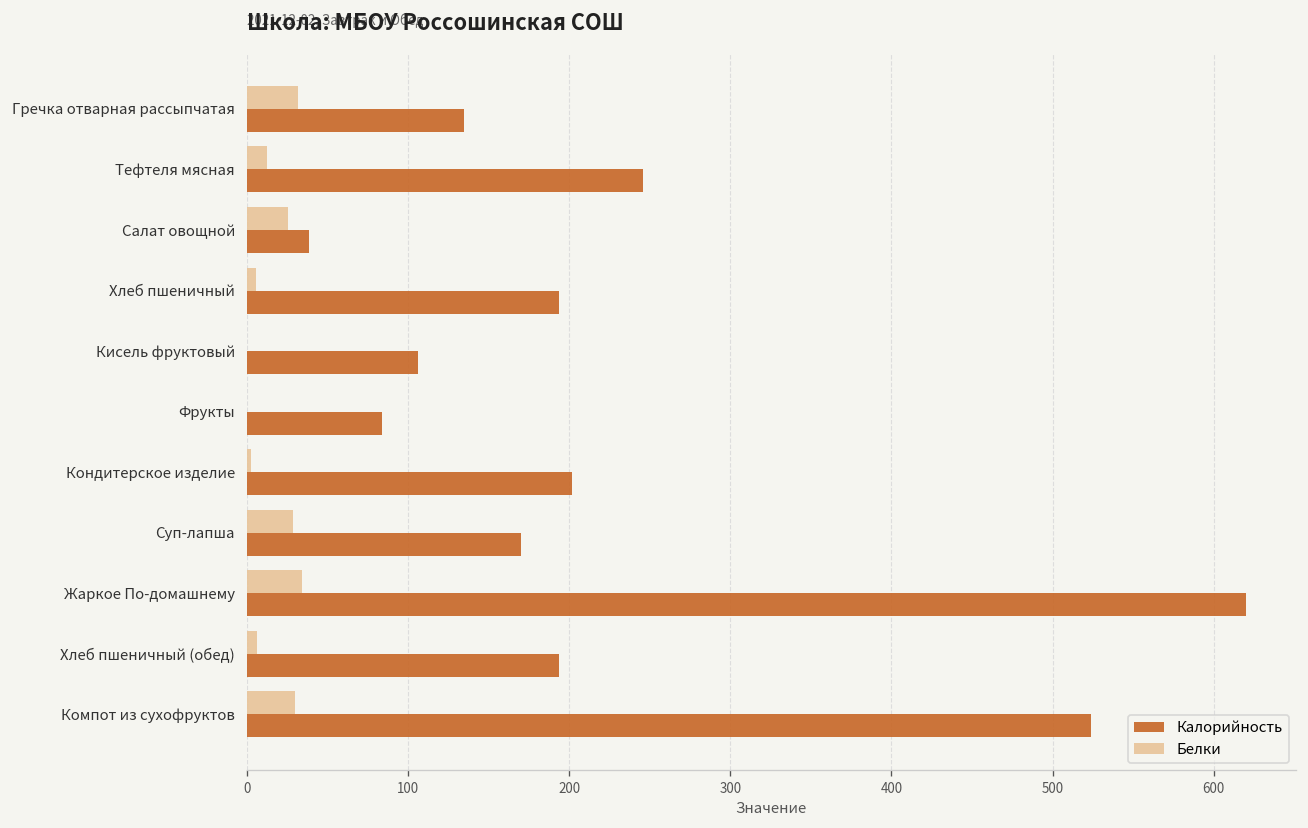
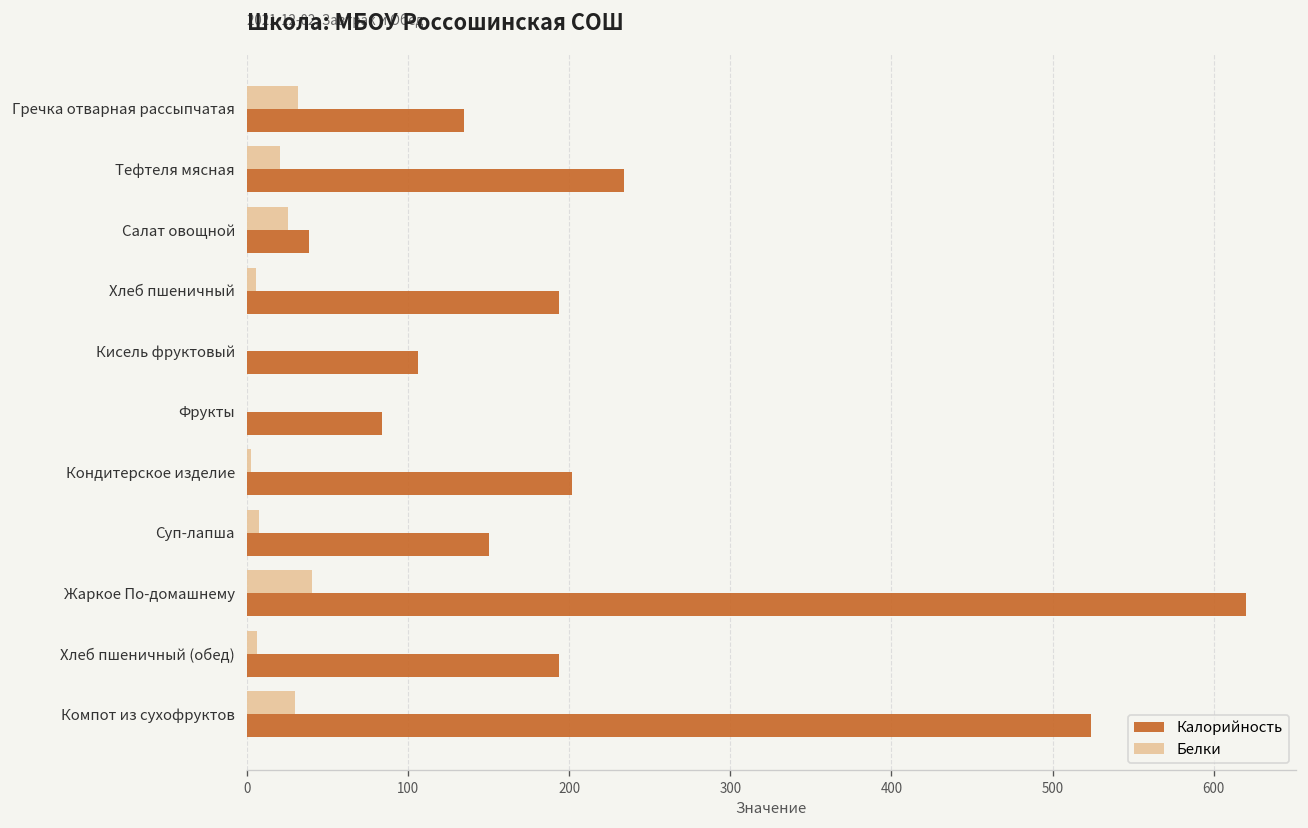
Белки, Тефтеля мясная: 12 -> 21
Калорийность, Тефтеля мясная: 246 -> 234
Белки, Суп-лапша: 29 -> 8
Калорийность, Суп-лапша: 170 -> 150
Белки, Жаркое По-домашнему: 34 -> 41
